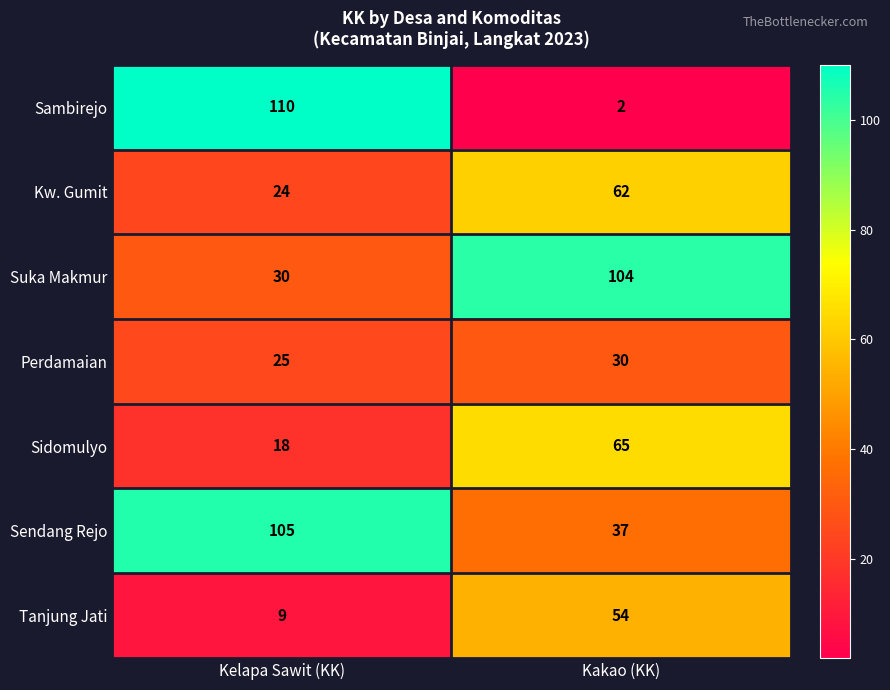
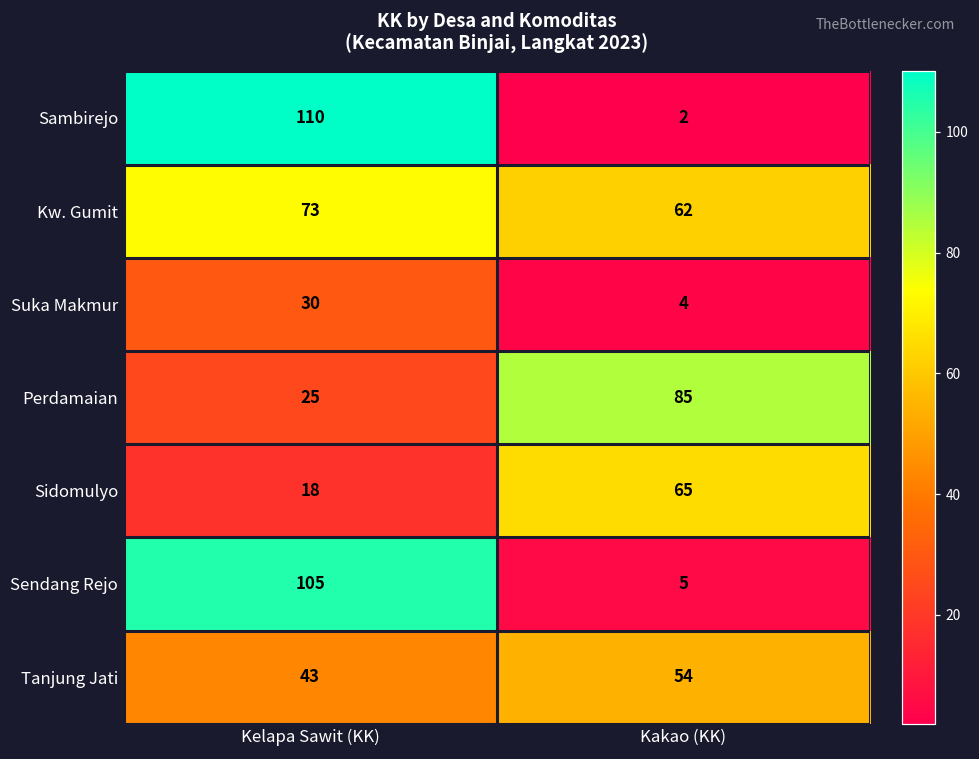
Kw. Gumit, Kelapa Sawit (KK): 24 -> 73
Suka Makmur, Kakao (KK): 104 -> 4
Perdamaian, Kakao (KK): 30 -> 85
Sendang Rejo, Kakao (KK): 37 -> 5
Tanjung Jati, Kelapa Sawit (KK): 9 -> 43
